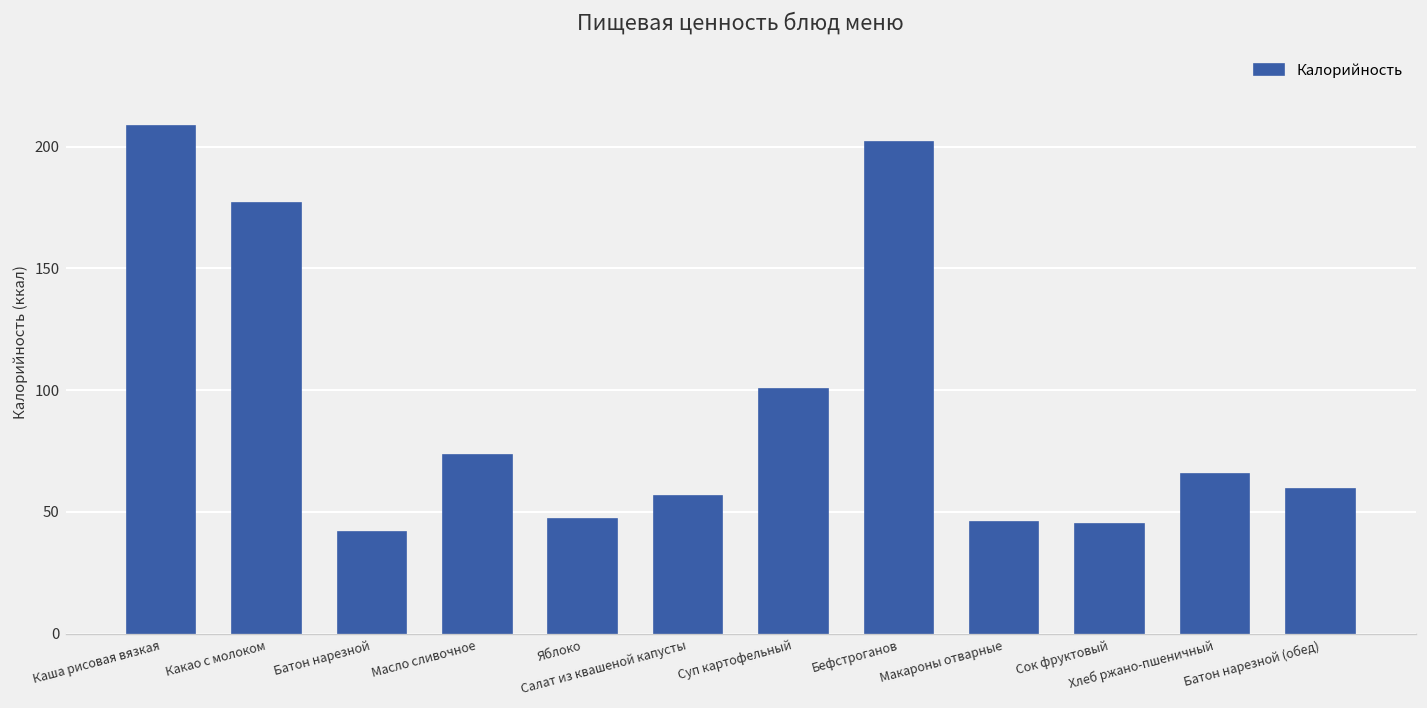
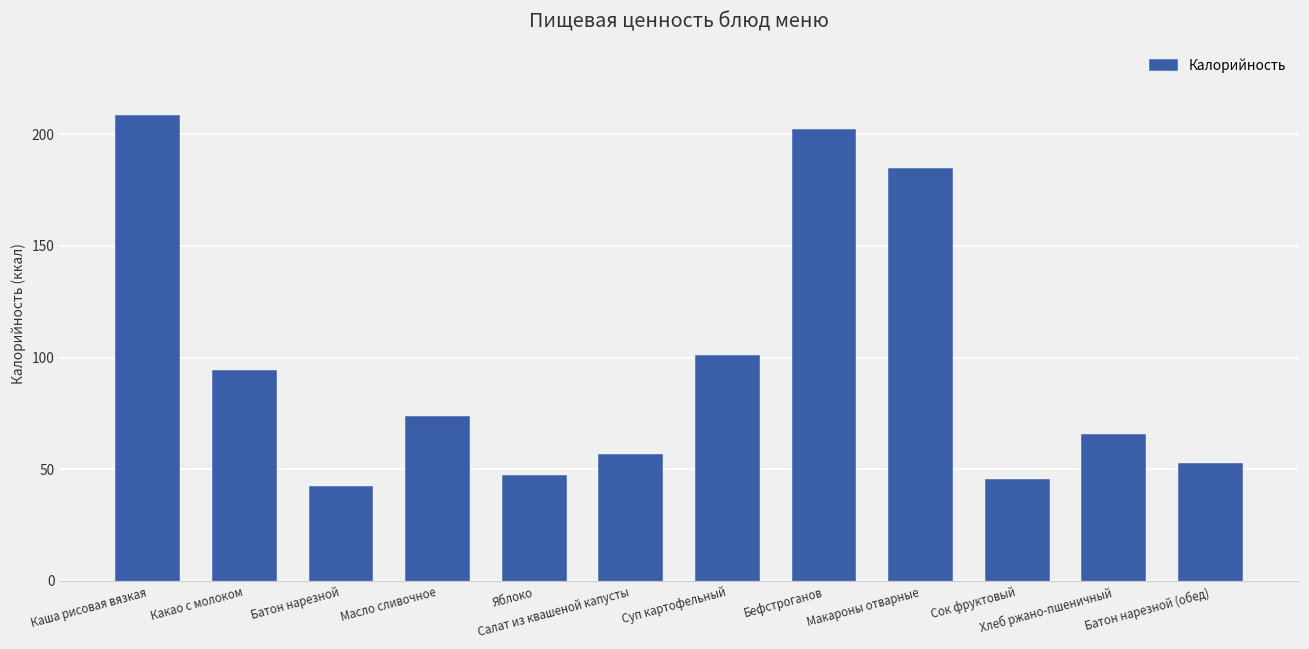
Какао с молоком: 177 -> 94
Макароны отварные: 46 -> 185
Батон нарезной (обед): 59 -> 52
